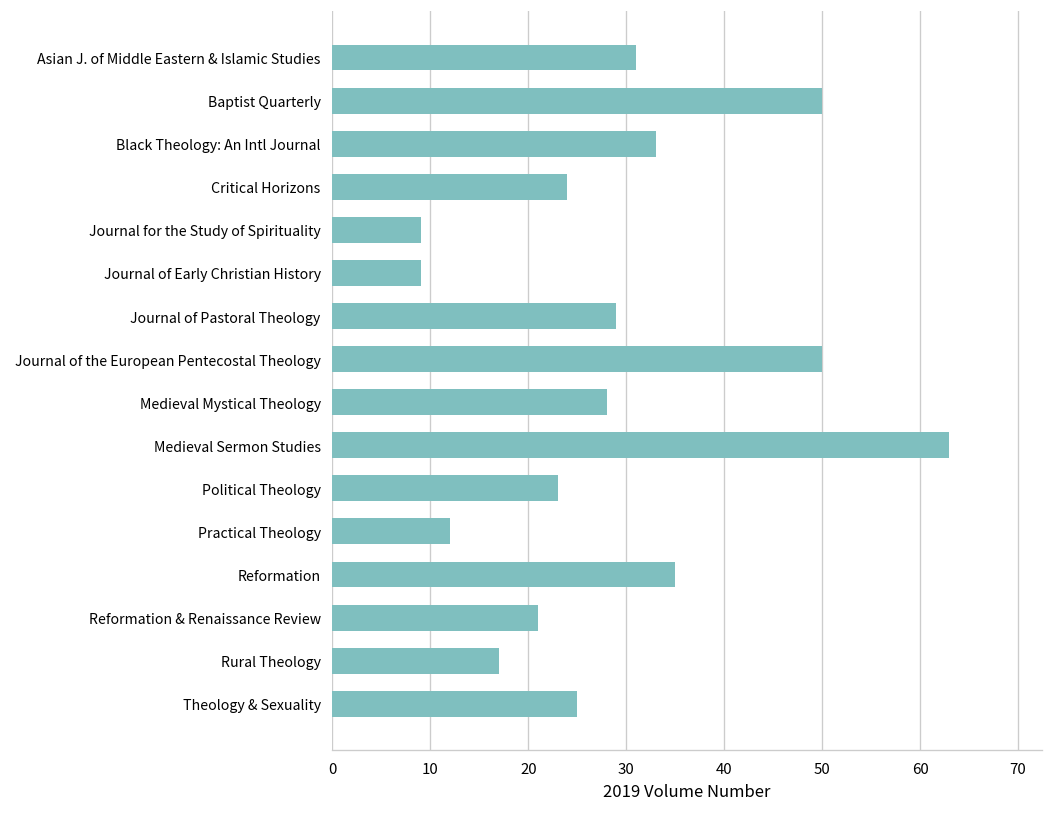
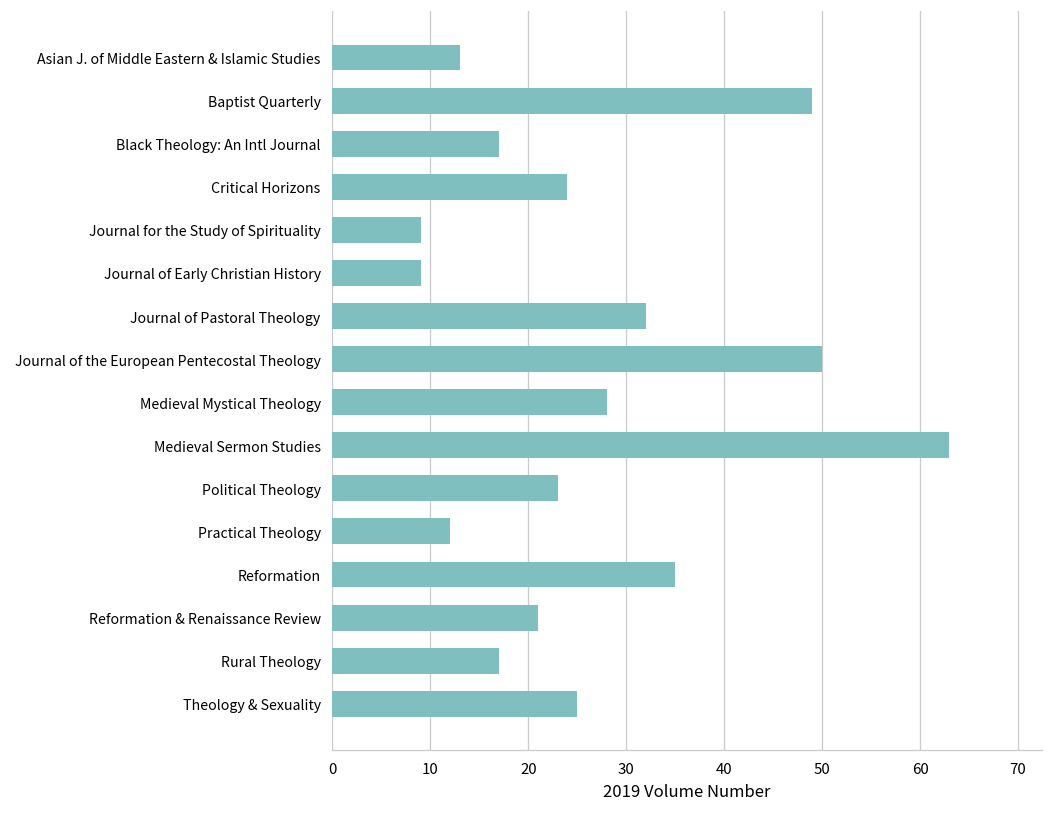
Asian J. of Middle Eastern & Islamic Studies: 31 -> 13
Baptist Quarterly: 50 -> 49
Black Theology: An Intl Journal: 33 -> 17
Journal of Pastoral Theology: 29 -> 32
